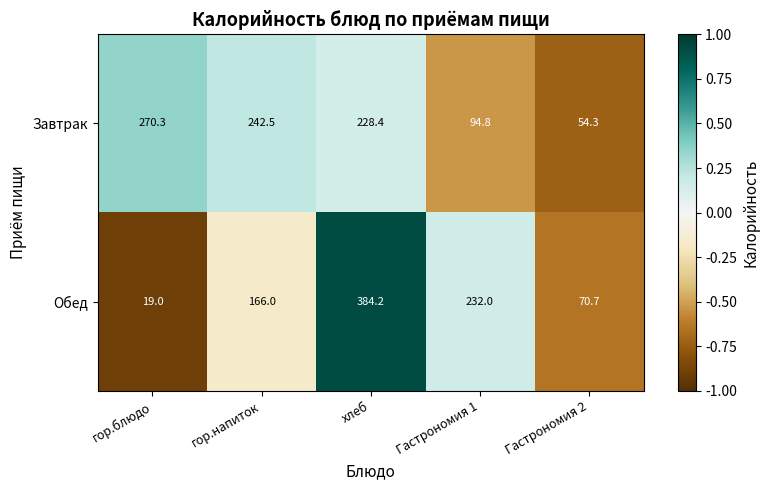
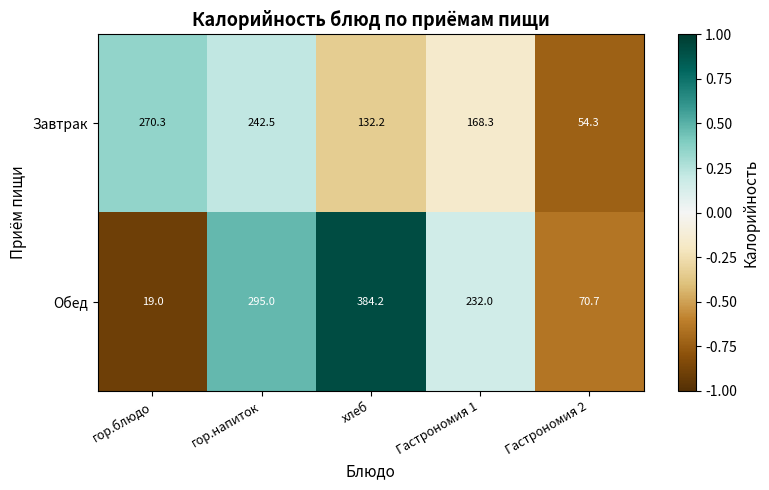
Завтрак, хлеб: 228.4 -> 132.2
Завтрак, Гастрономия 1: 94.8 -> 168.3
Обед, гор.напиток: 166.0 -> 295.0
